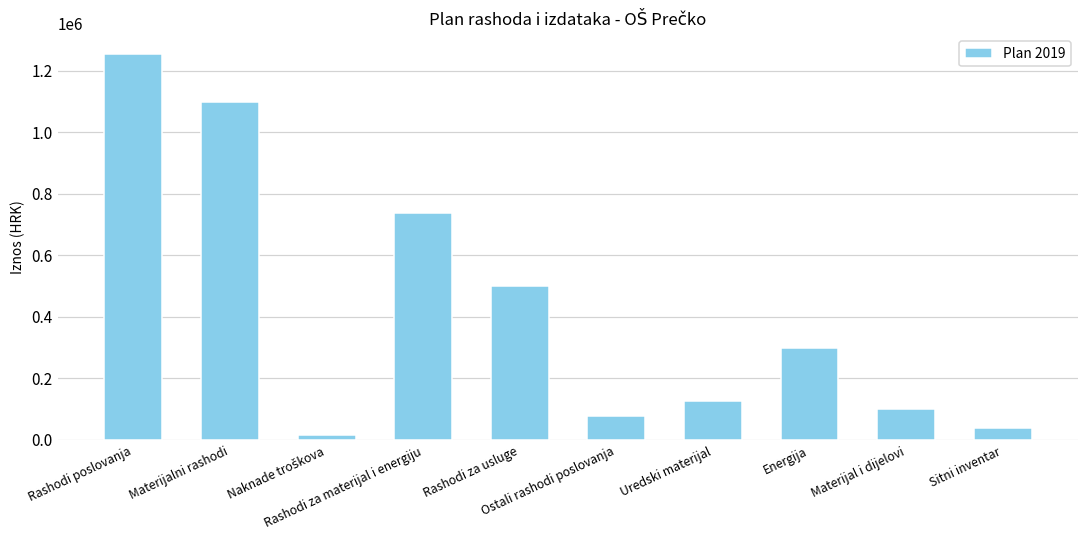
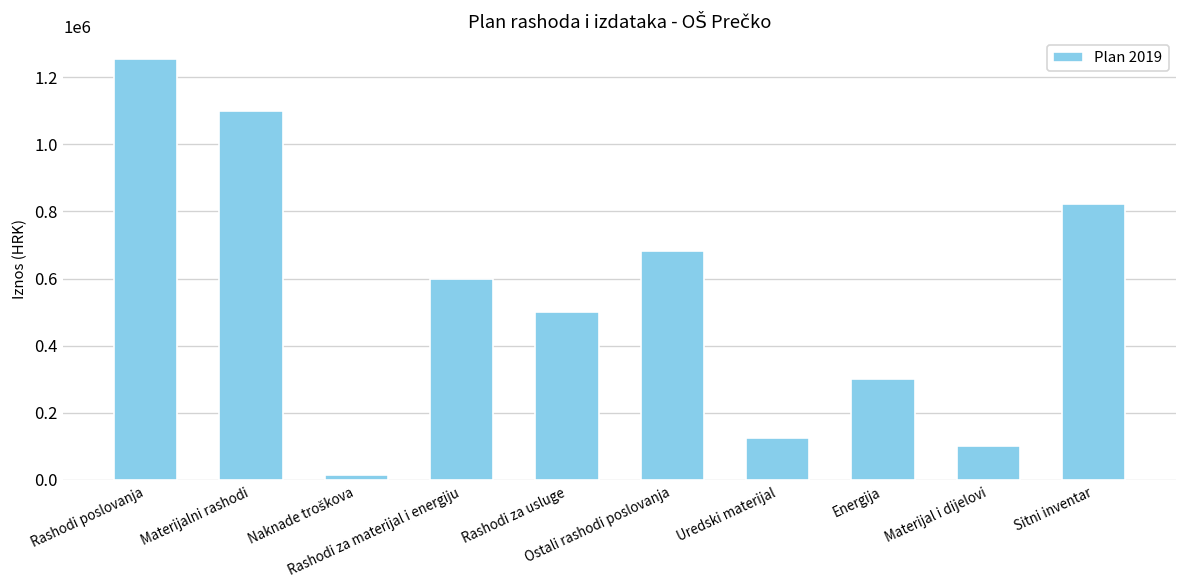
Rashodi za materijal i energiju: 740000 -> 600000
Ostali rashodi poslovanja: 80000 -> 680000
Sitni inventar: 40000 -> 820000
